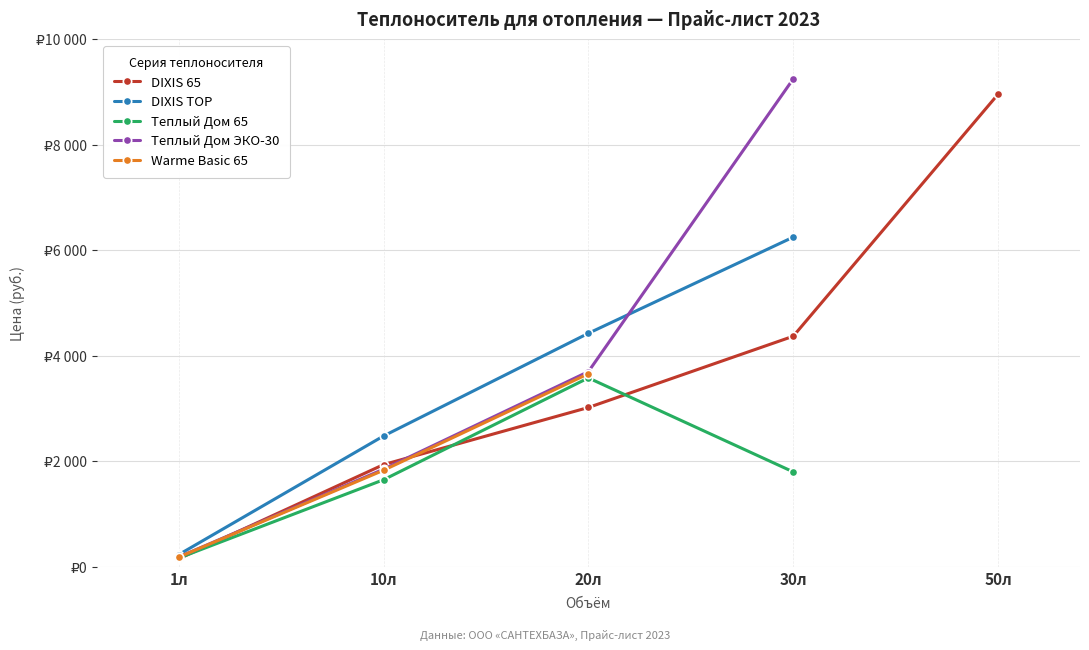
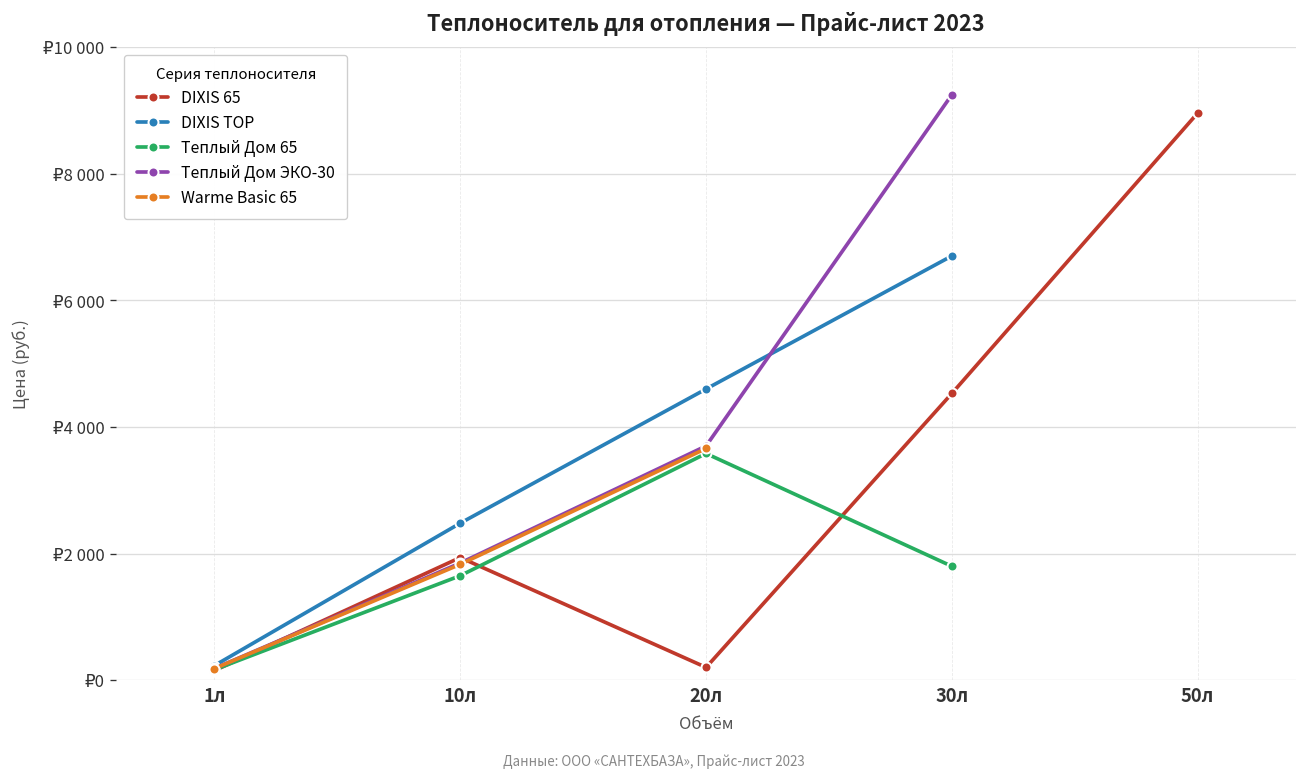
DIXIS 65, 20л: ₽3000 -> ₽200
DIXIS TOP, 20л: ₽4400 -> ₽4600
DIXIS 65, 30л: ₽4400 -> ₽4500
DIXIS TOP, 30л: ₽6300 -> ₽6700
